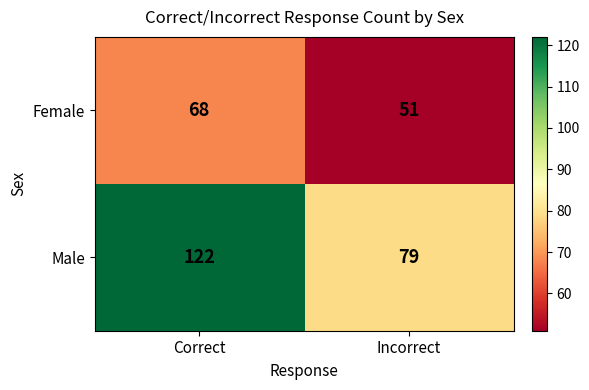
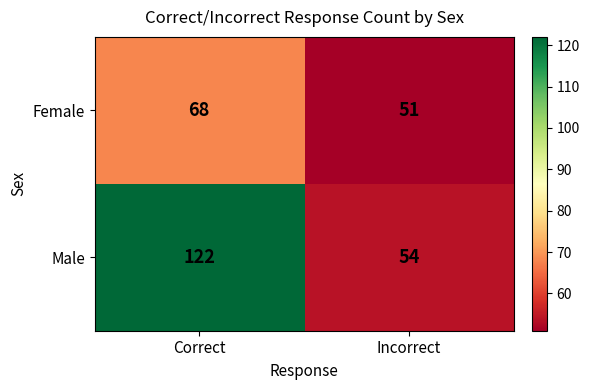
Male, Incorrect: 79 -> 54
